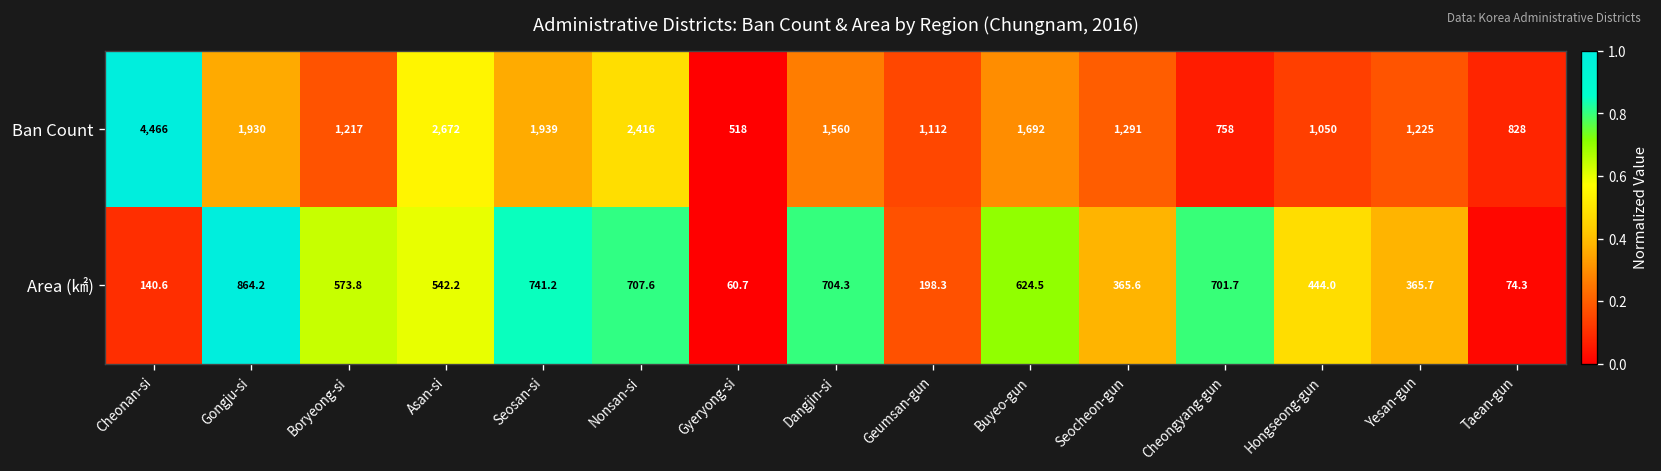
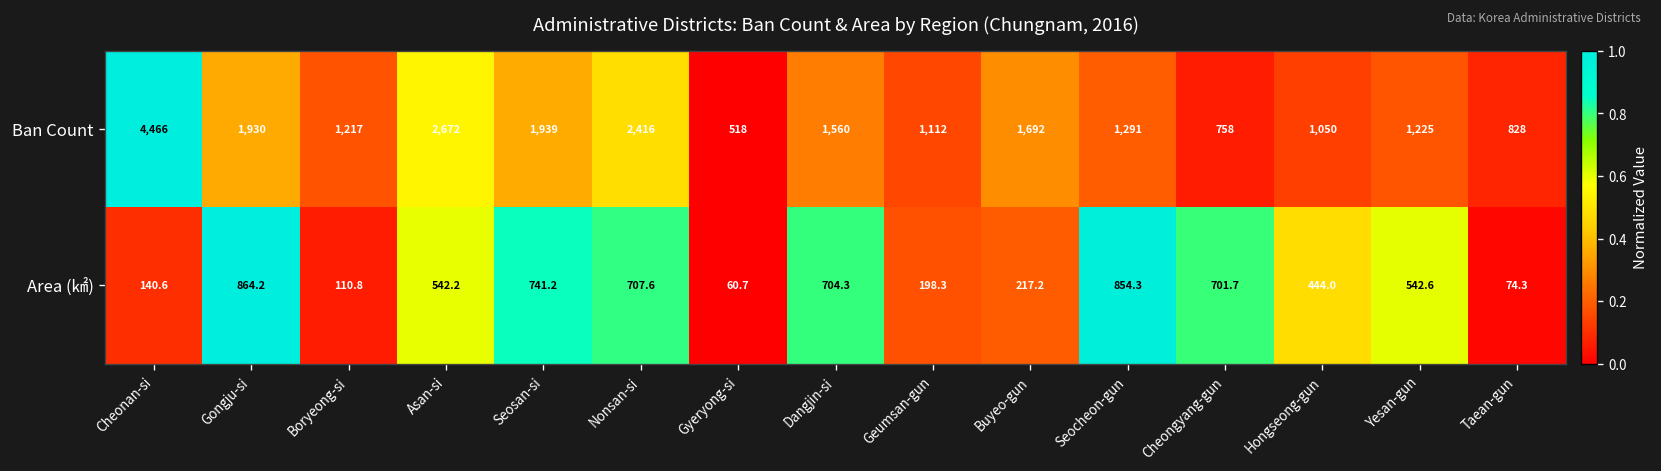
Area (㎢), Boryeong-si: 573.8 -> 110.8
Area (㎢), Buyeo-gun: 624.5 -> 217.2
Area (㎢), Seocheon-gun: 365.6 -> 854.3
Area (㎢), Yesan-gun: 365.7 -> 542.6
